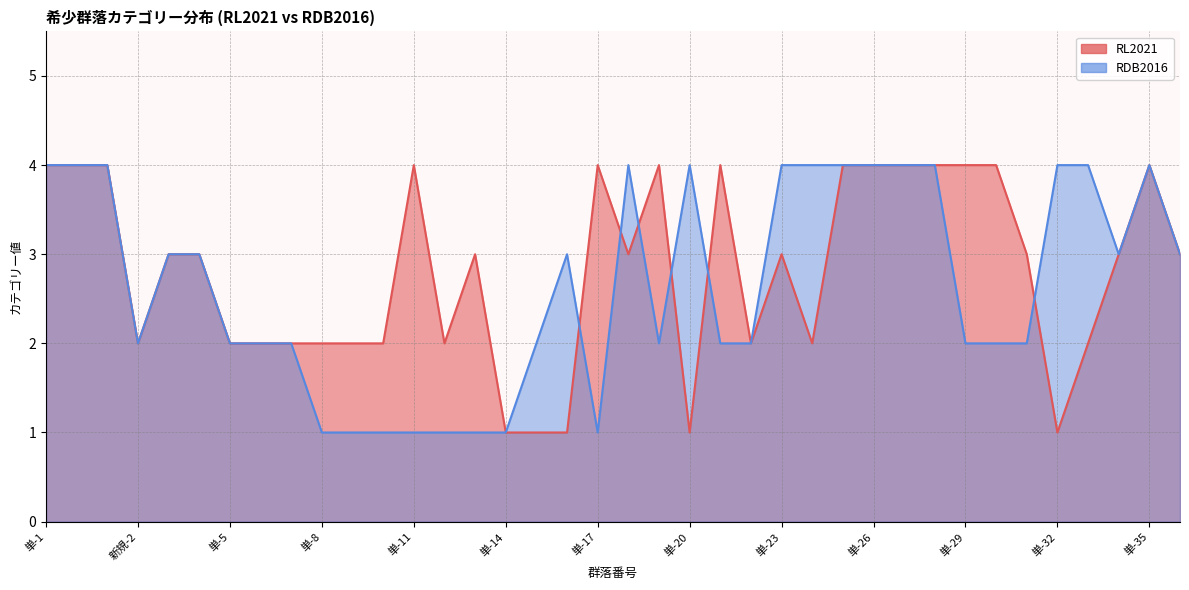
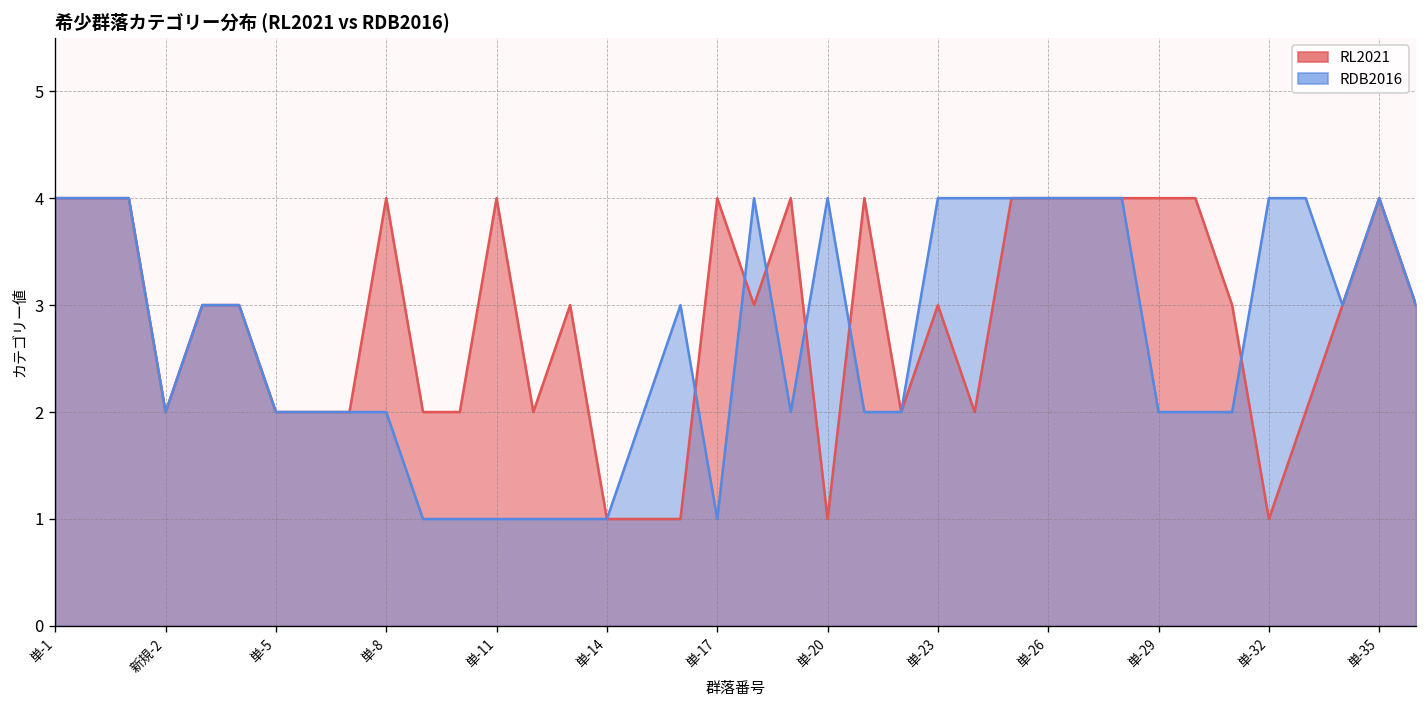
RL2021, 単-8: 2 -> 4
RDB2016, 単-8: 1 -> 2
